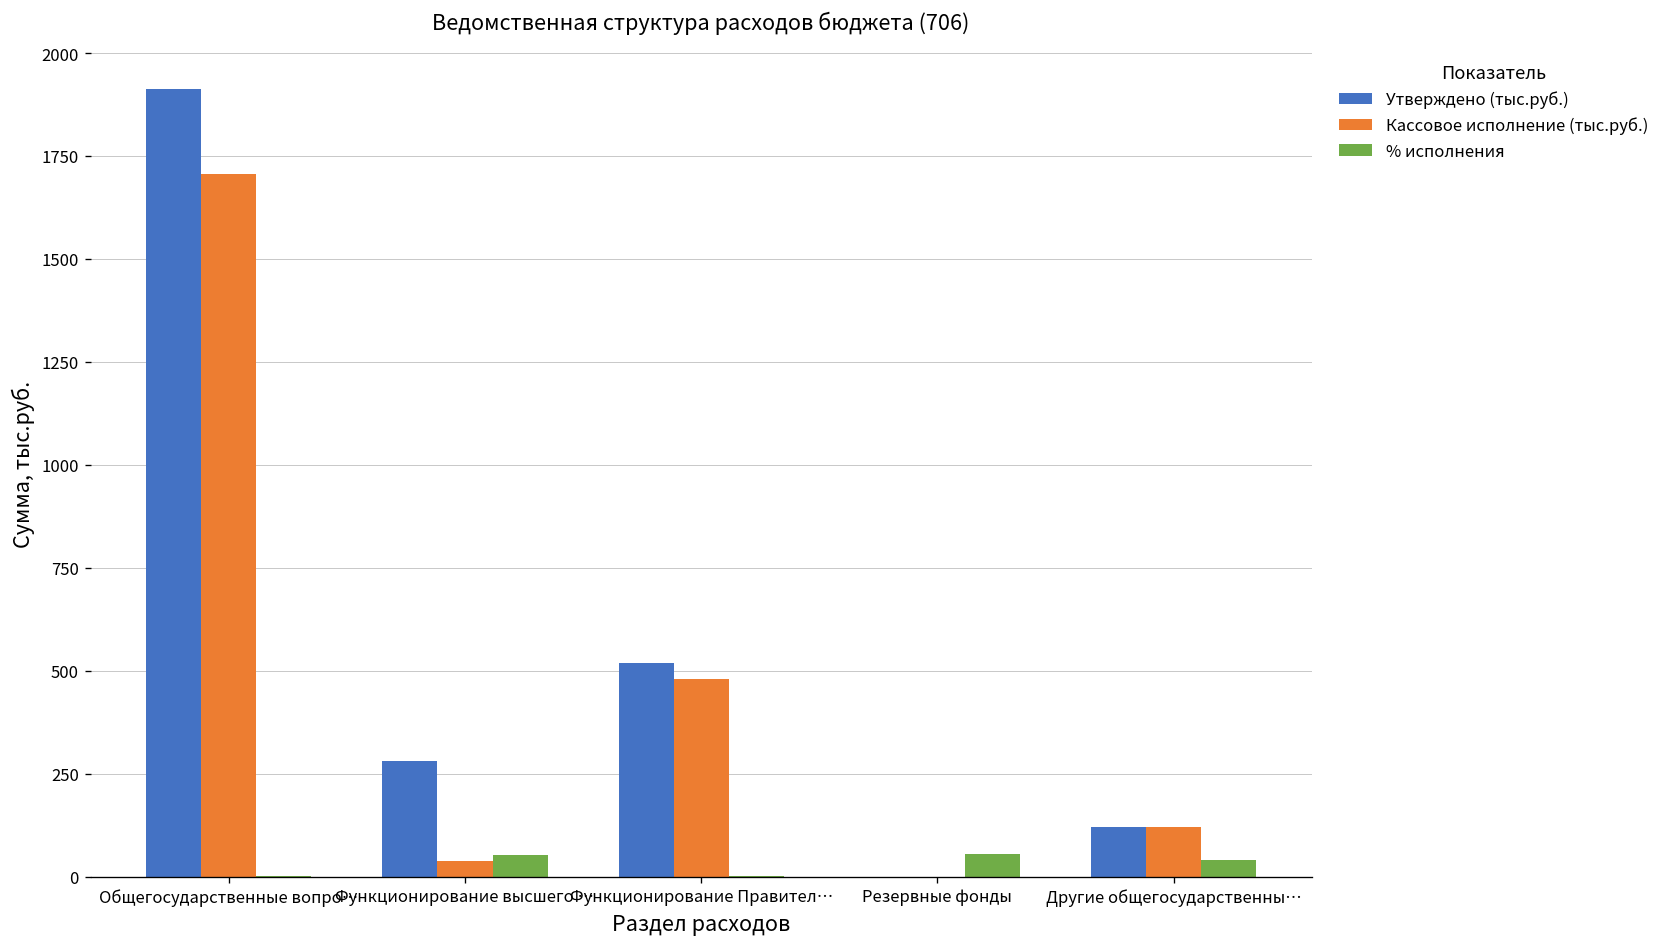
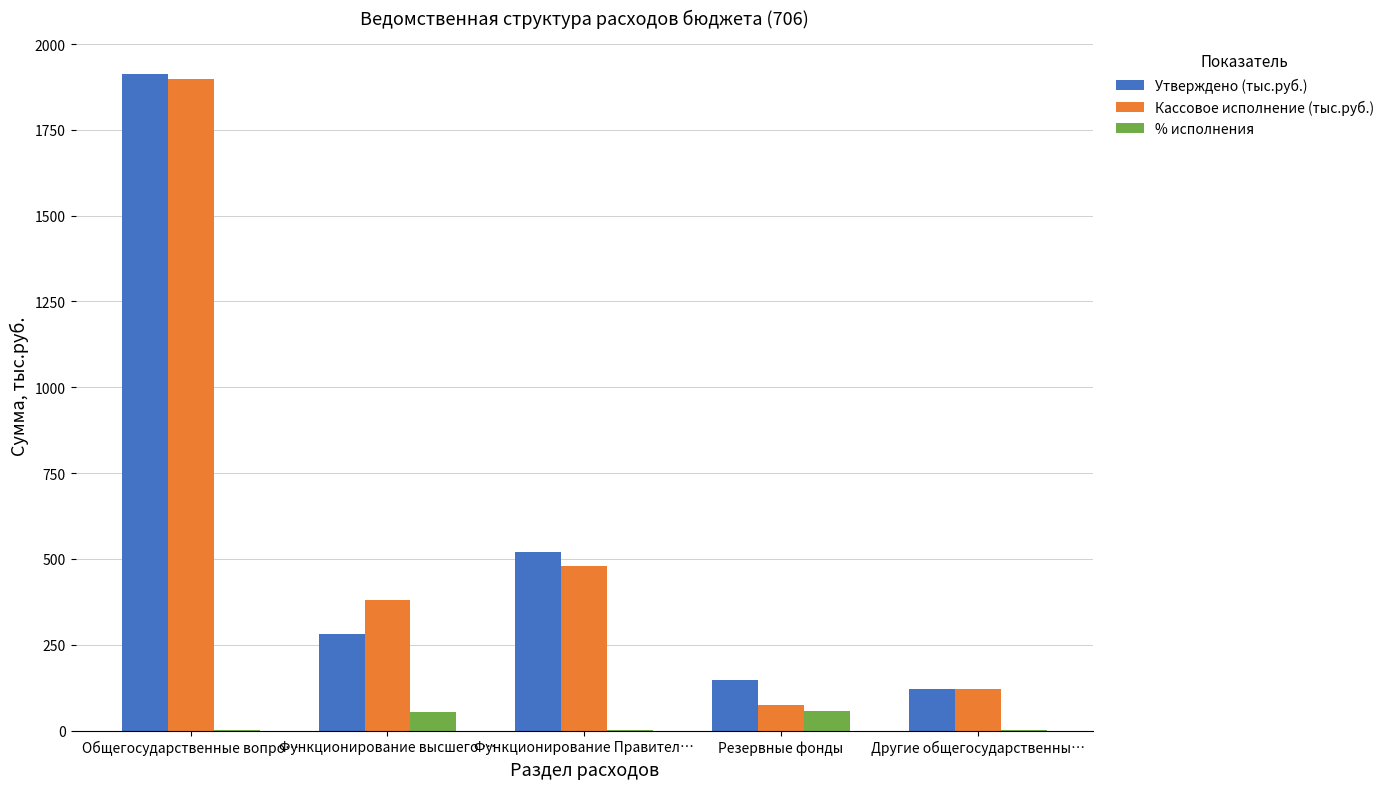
Кассовое исполнение (тыс.руб.), Общегосударственные вопро…: 1710 -> 1900
Кассовое исполнение (тыс.руб.), Функционирование высшего …: 40 -> 380
Утверждено (тыс.руб.), Резервные фонды: 0 -> 150
Кассовое исполнение (тыс.руб.), Резервные фонды: 0 -> 80
% исполнения, Другие общегосударственны…: 40 -> 0
